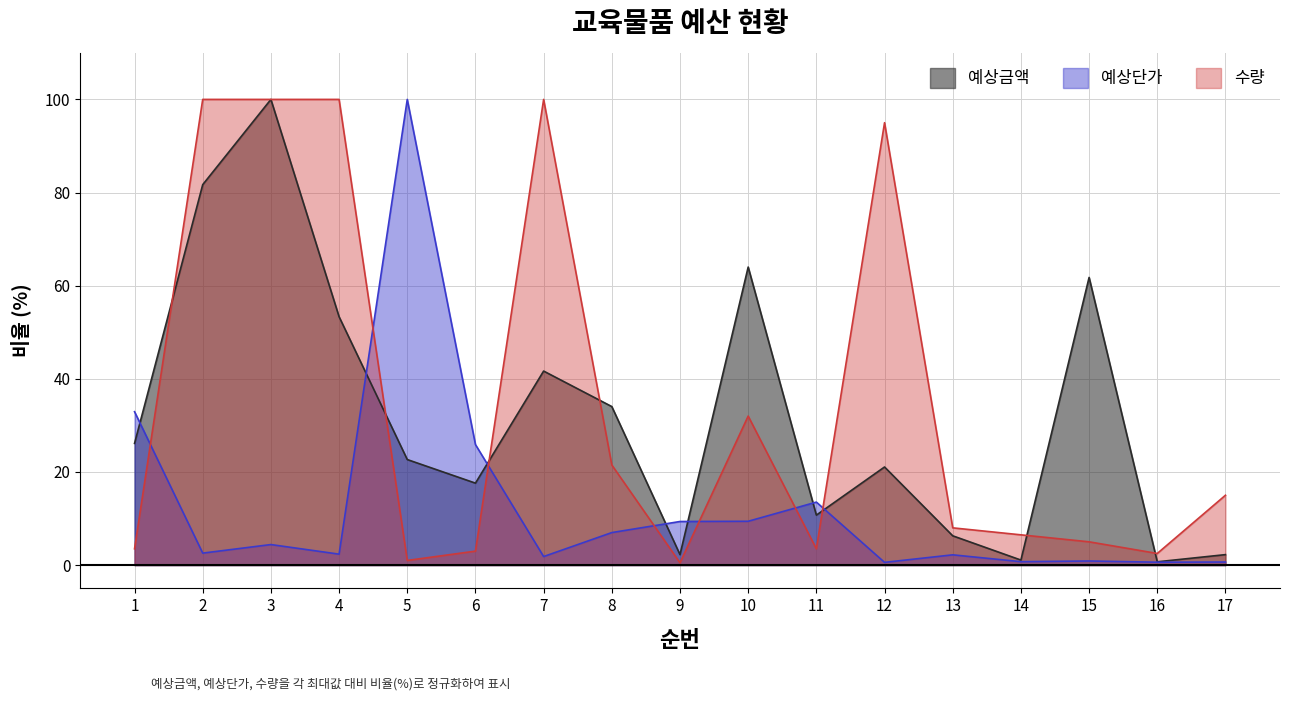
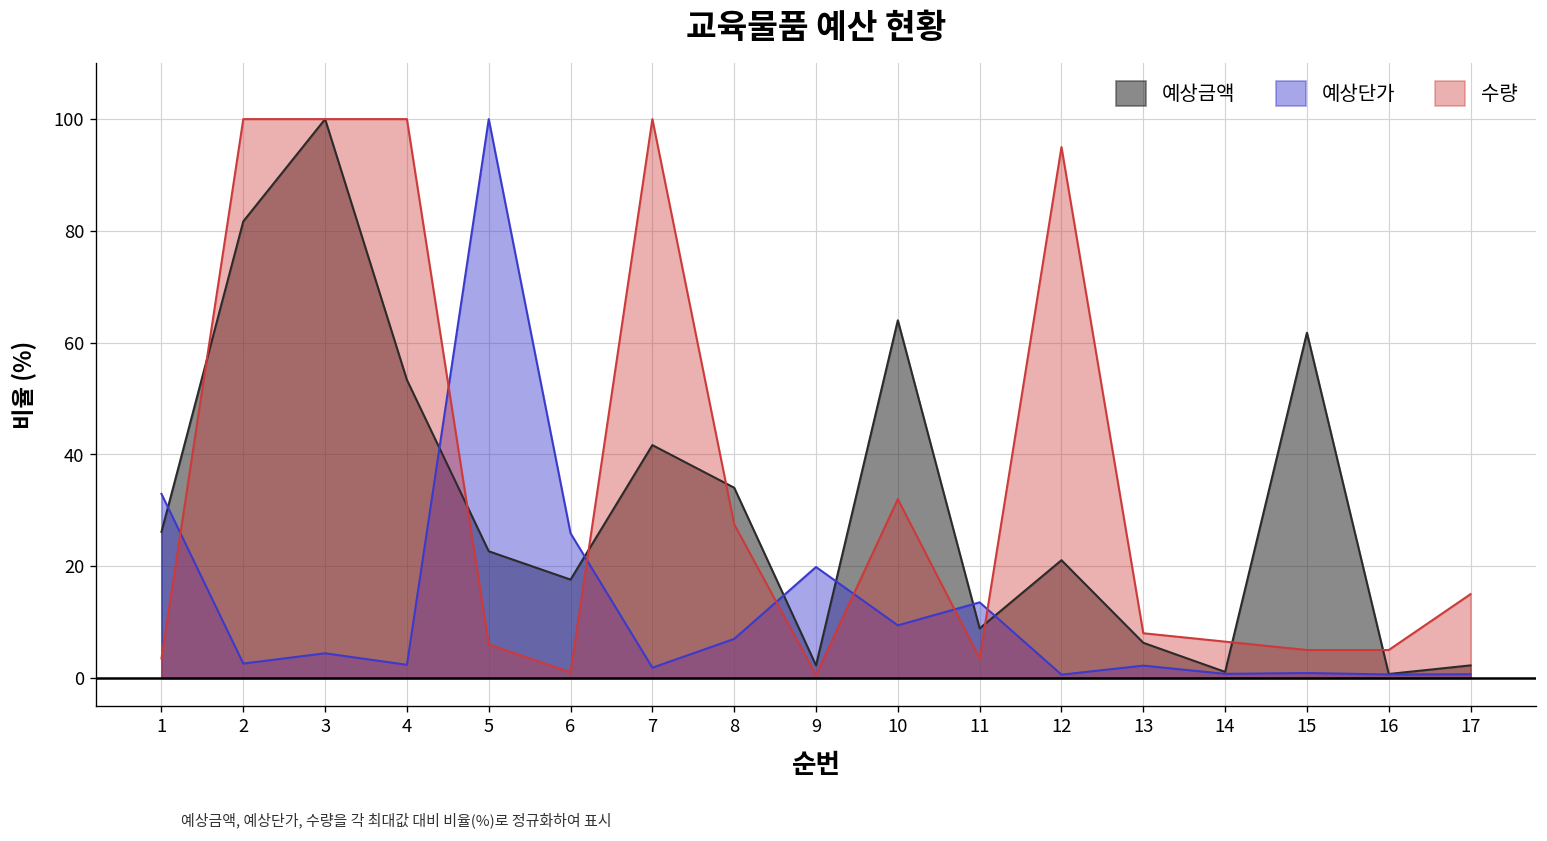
수량, 5: 1 -> 6
수량, 6: 3 -> 1
수량, 8: 22 -> 28
예상단가, 9: 9 -> 20
예상금액, 11: 11 -> 9
수량, 16: 3 -> 5
